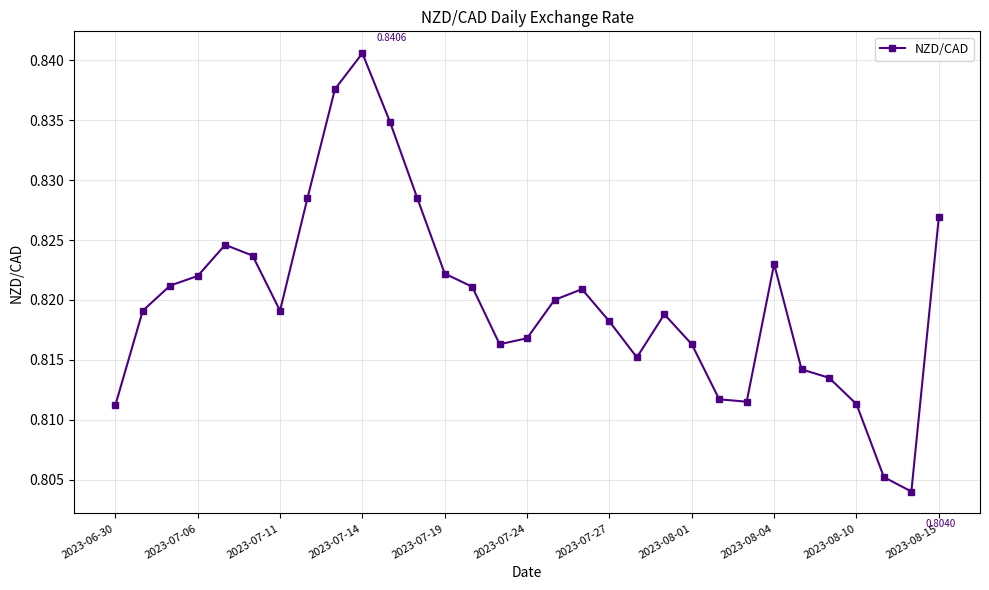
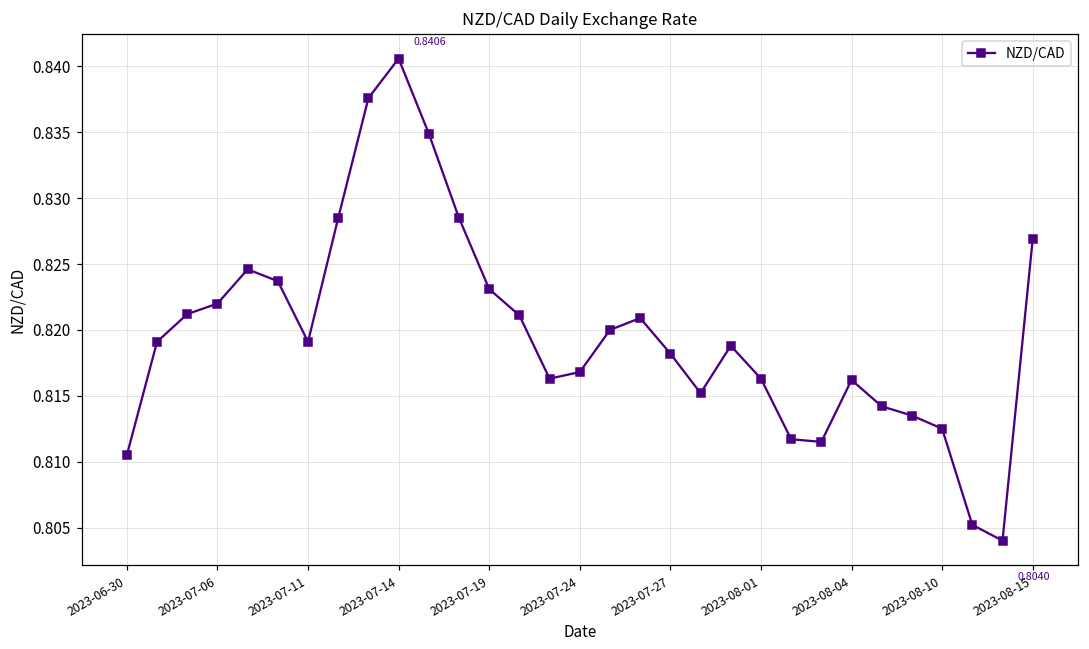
2023-06-30: 0.8112 -> 0.8105
2023-07-19: 0.8222 -> 0.8231
2023-08-04: 0.8230 -> 0.8162
2023-08-10: 0.8113 -> 0.8125
